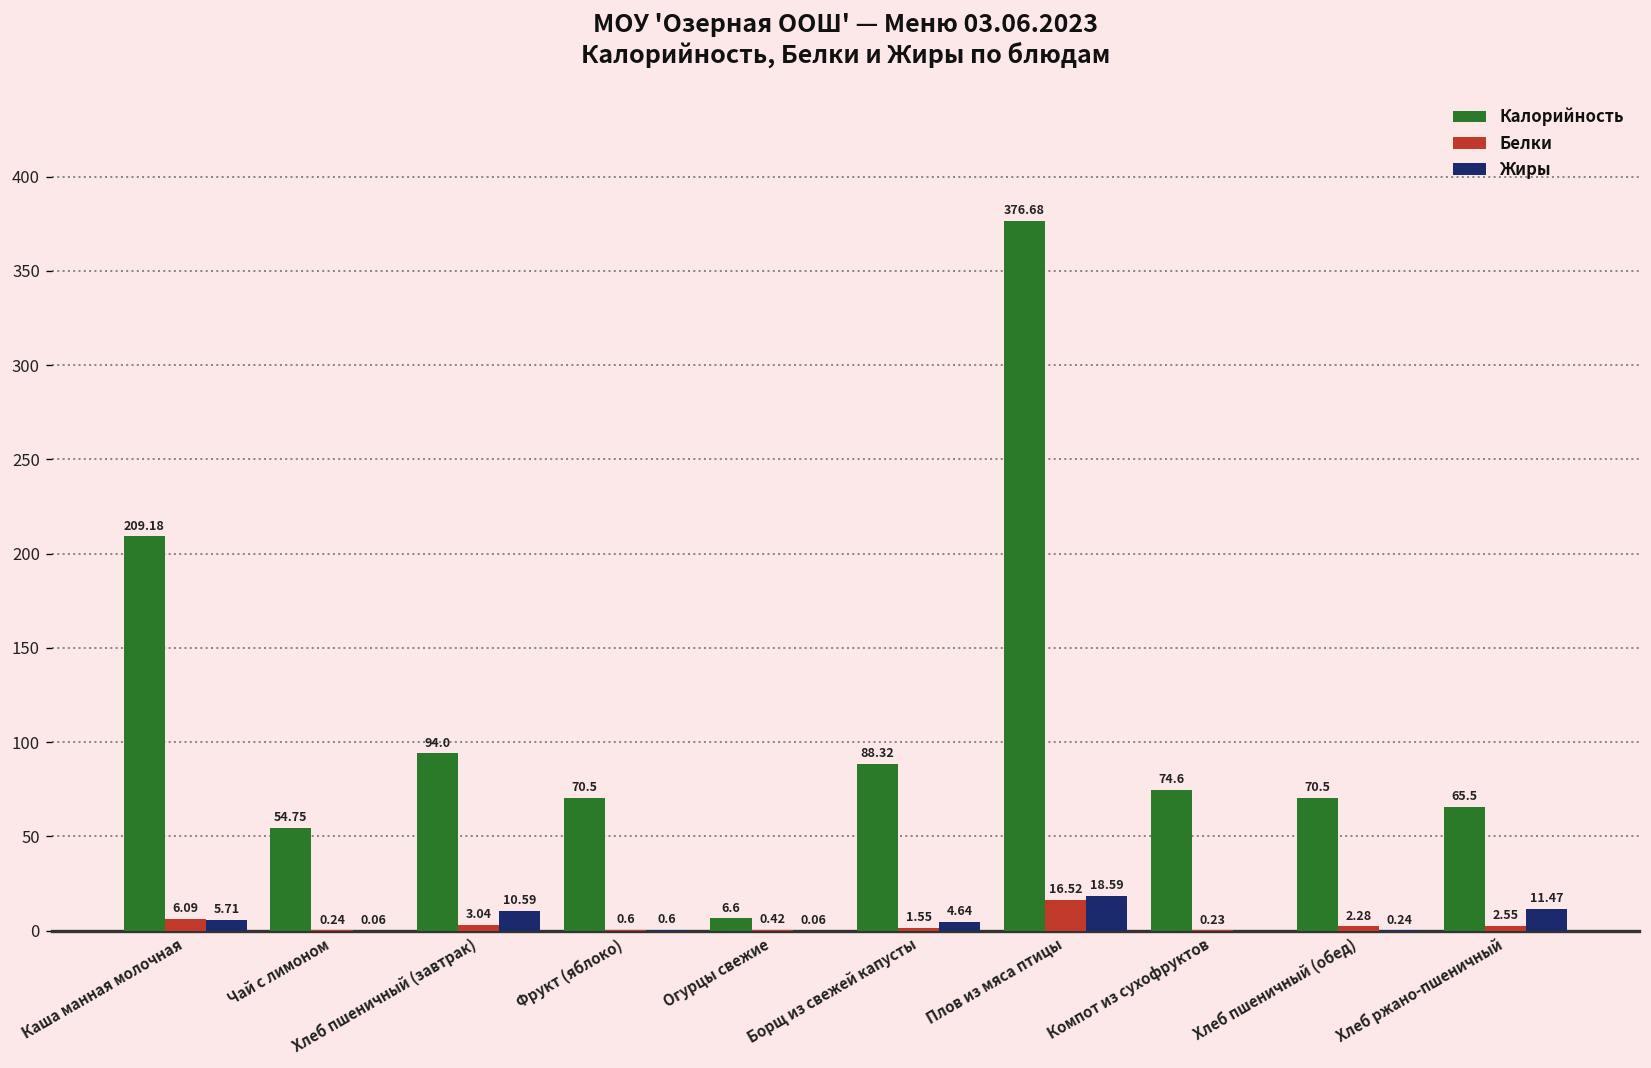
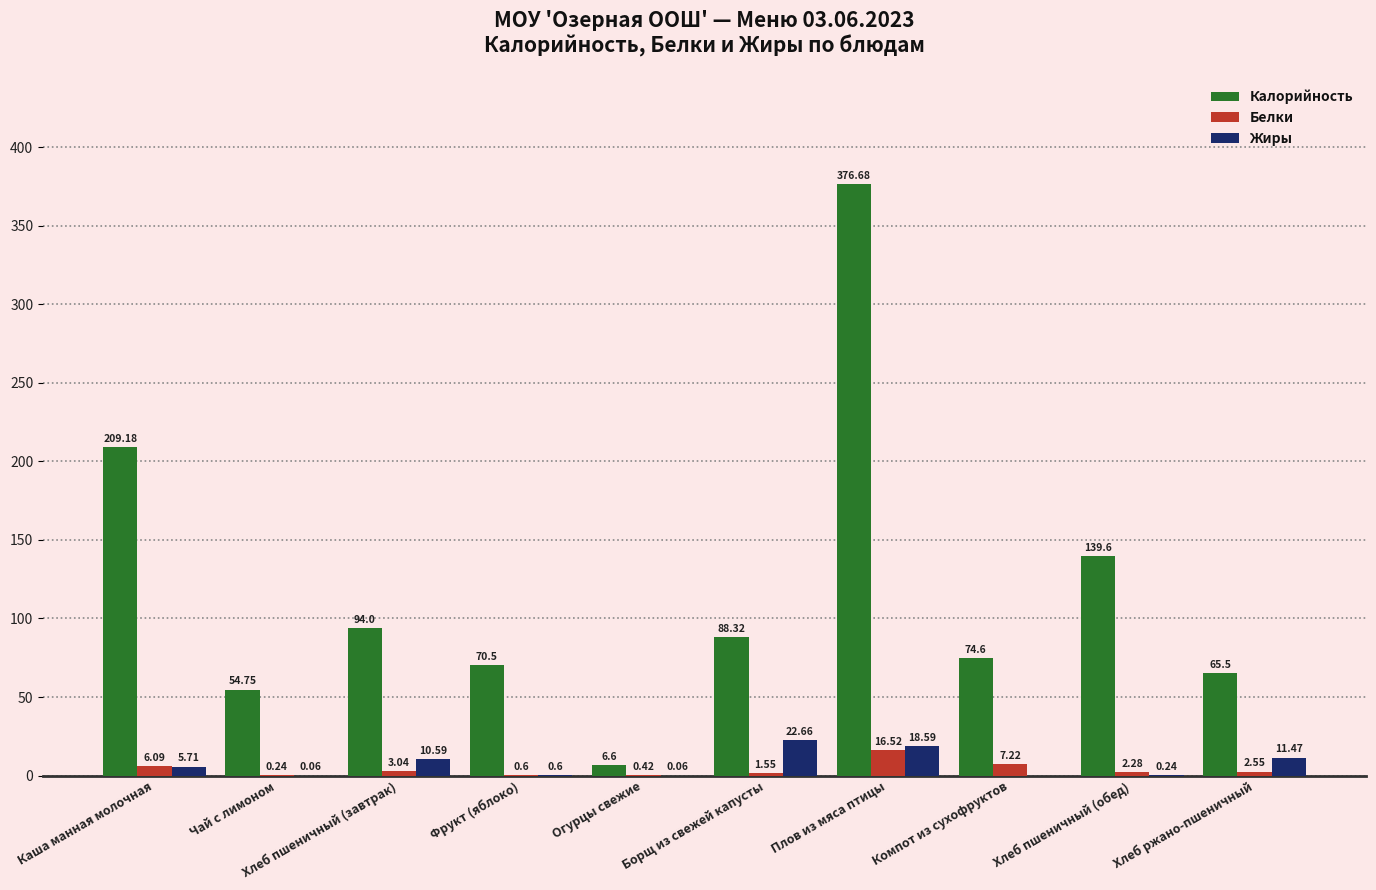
Жиры, Борщ из свежей капусты: 4.64 -> 22.66
Белки, Компот из сухофруктов: 0.23 -> 7.22
Калорийность, Хлеб пшеничный (обед): 70.5 -> 139.6
